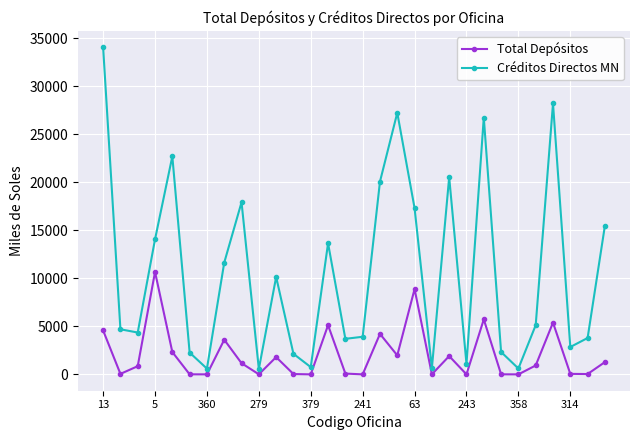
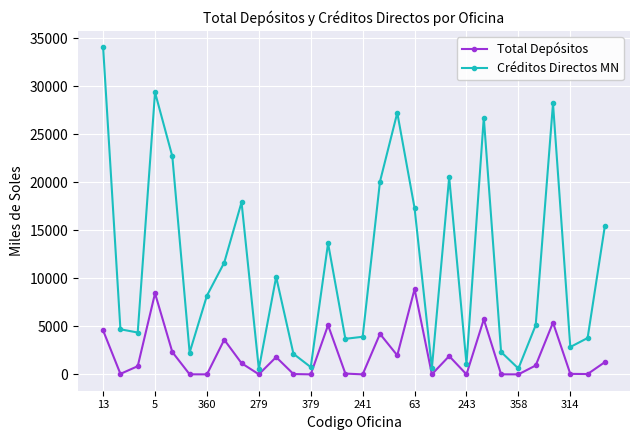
Total Depósitos, 5: 11000 -> 8000
Créditos Directos MN, 5: 14000 -> 29000
Créditos Directos MN, 360: 1000 -> 8000
